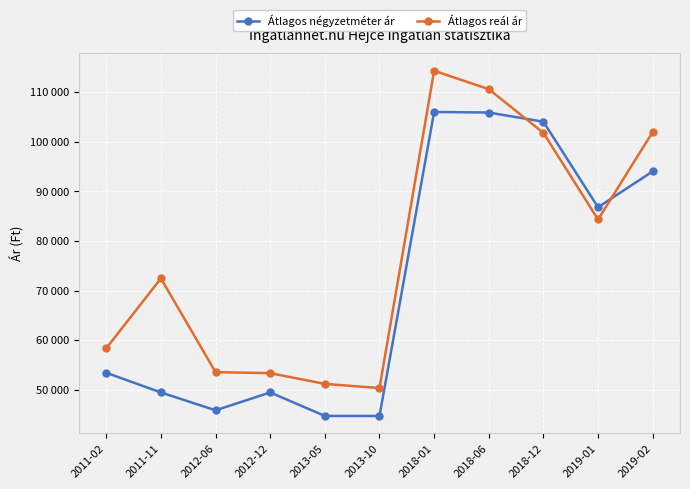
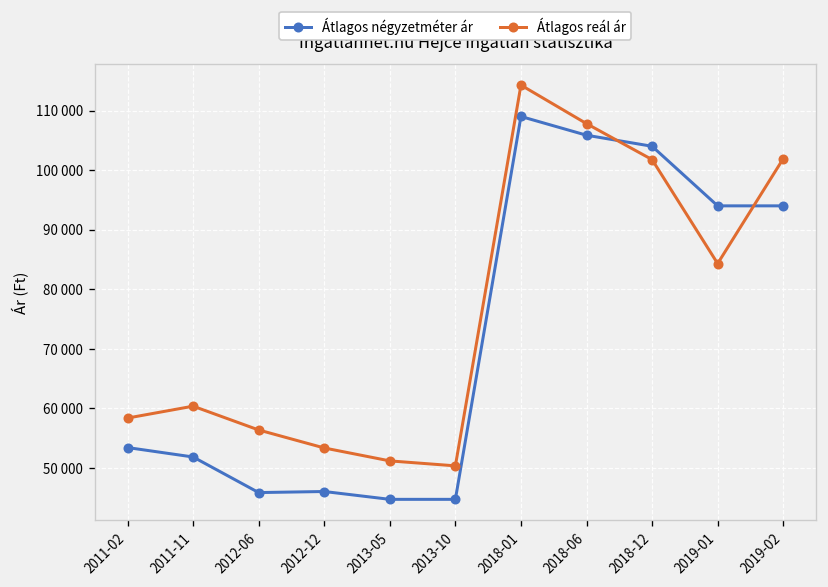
Átlagos négyzetméter ár, 2011-11: 49000 -> 52000
Átlagos reál ár, 2011-11: 72000 -> 60000
Átlagos reál ár, 2012-06: 54000 -> 56000
Átlagos négyzetméter ár, 2012-12: 49000 -> 46000
Átlagos négyzetméter ár, 2018-01: 106000 -> 109000
Átlagos reál ár, 2018-06: 111000 -> 108000
Átlagos négyzetméter ár, 2019-01: 87000 -> 94000
